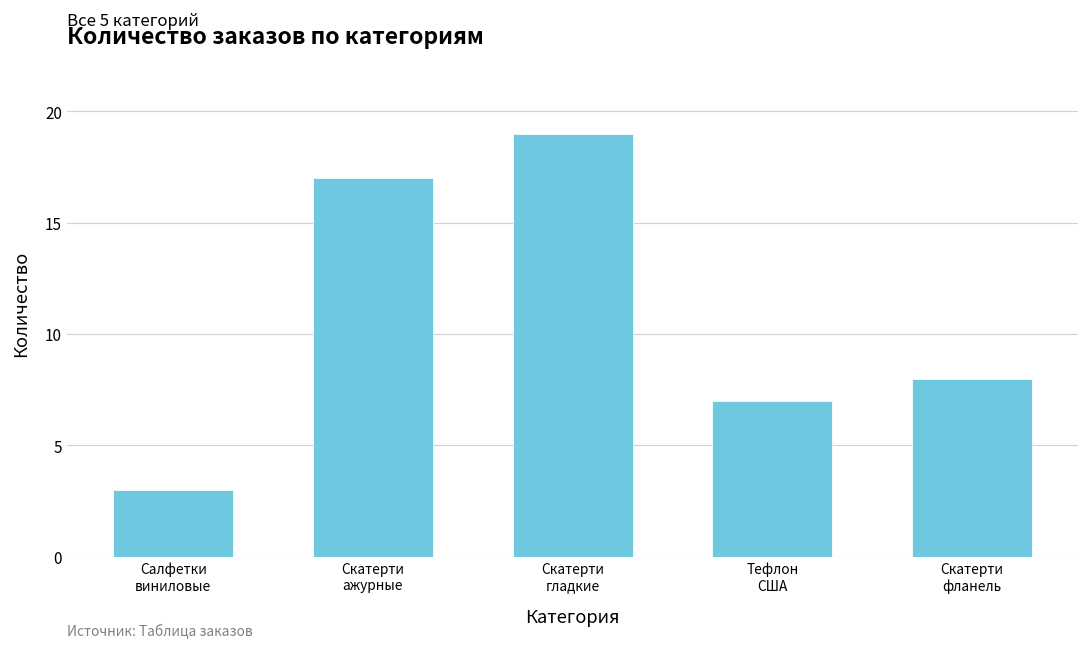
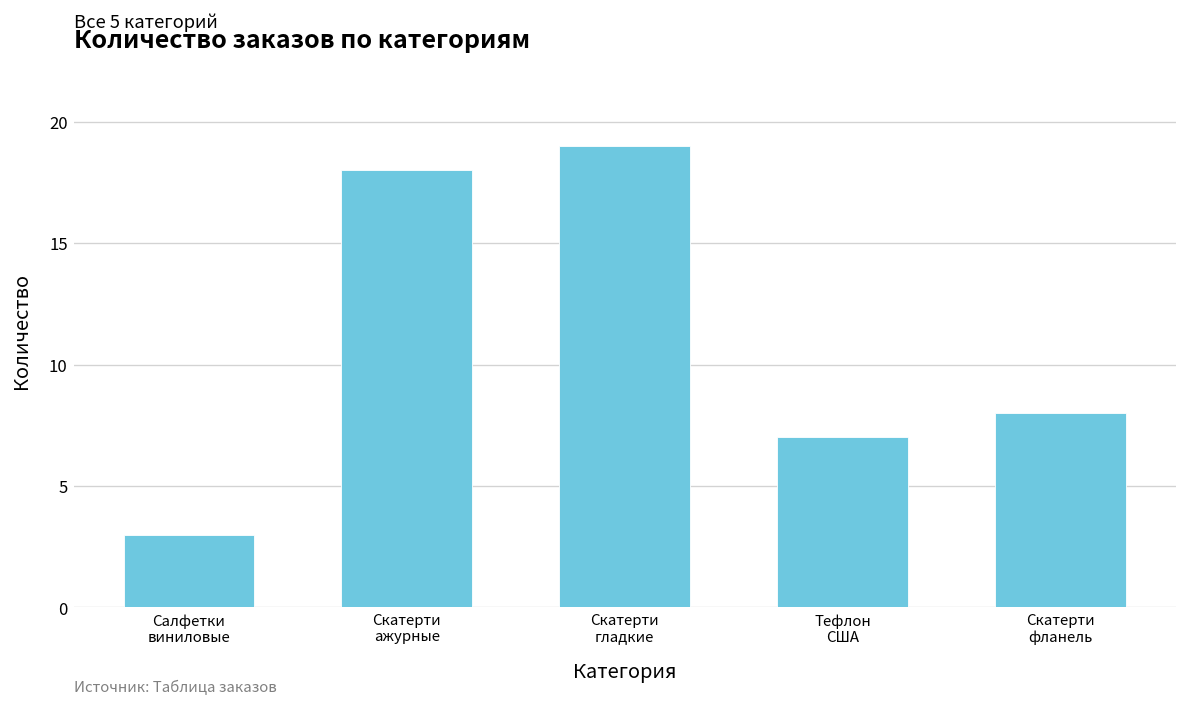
Скатерти ажурные: 17 -> 18
